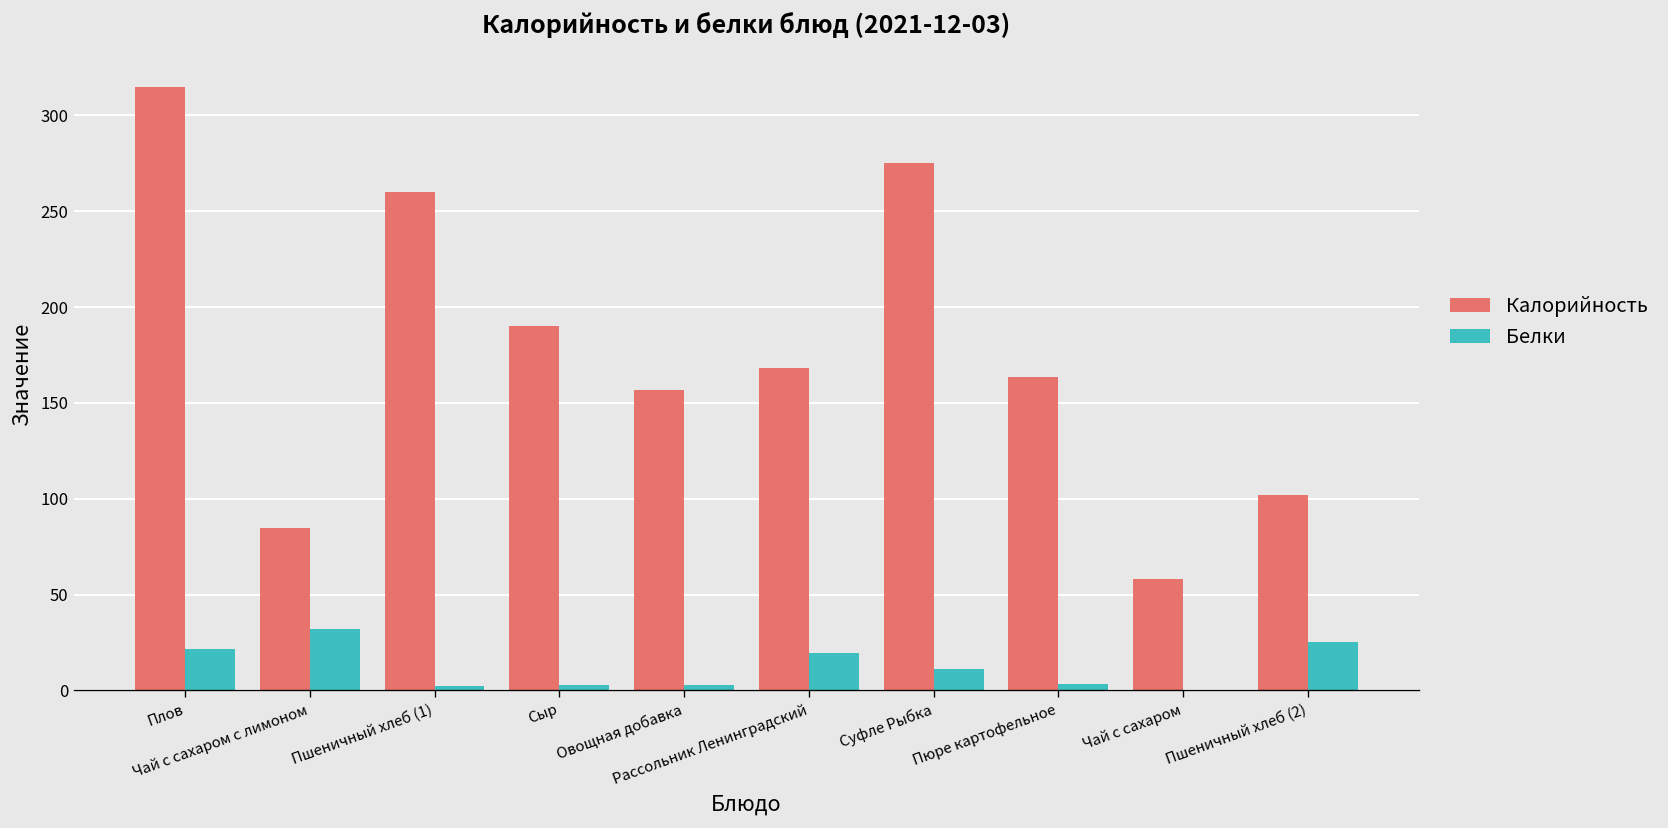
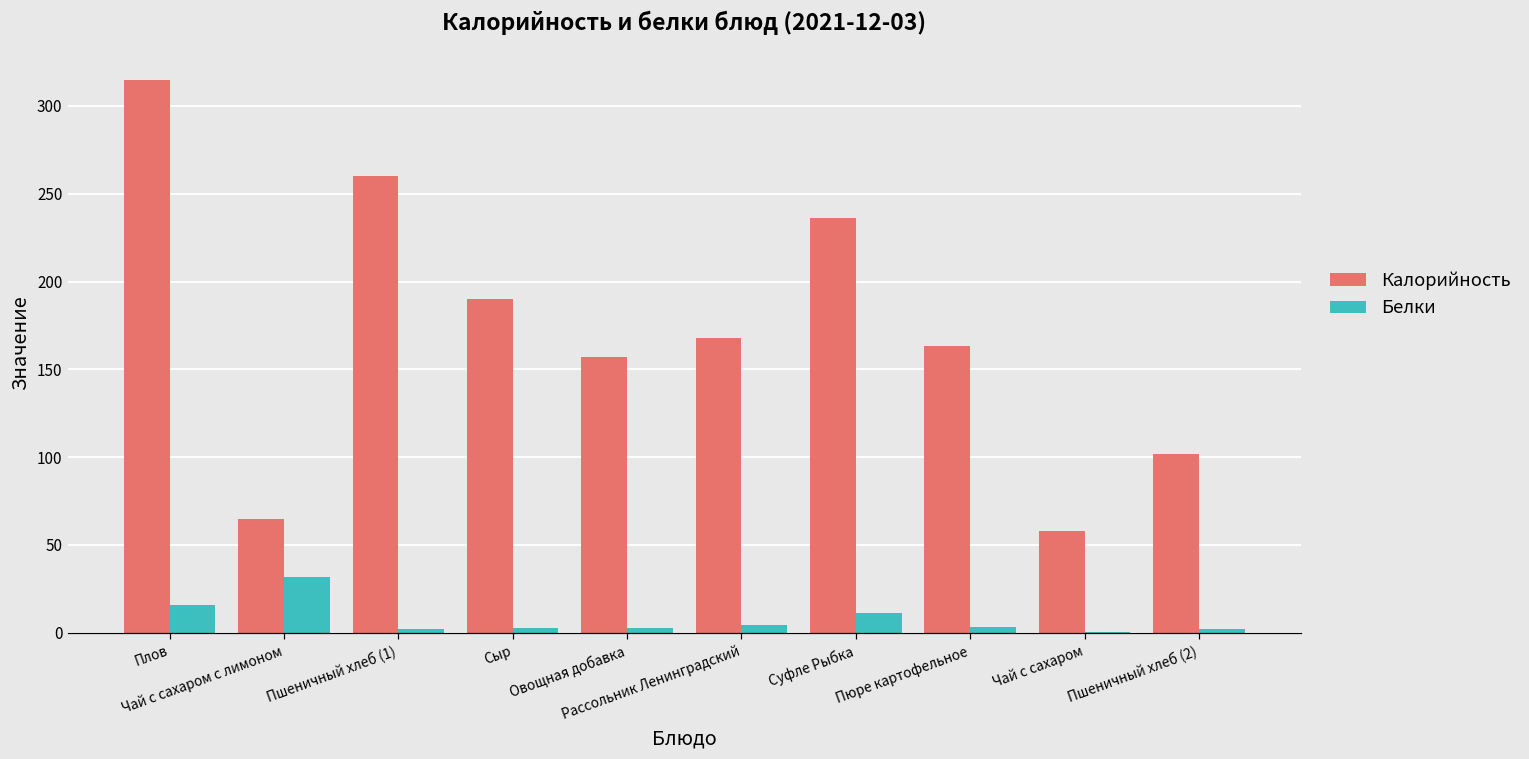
Белки, Плов: 22 -> 16
Калорийность, Чай с сахаром с лимоном: 85 -> 65
Белки, Рассольник Ленинградский: 20 -> 4
Калорийность, Суфле Рыбка: 275 -> 236
Белки, Пшеничный хлеб (2): 25 -> 2
